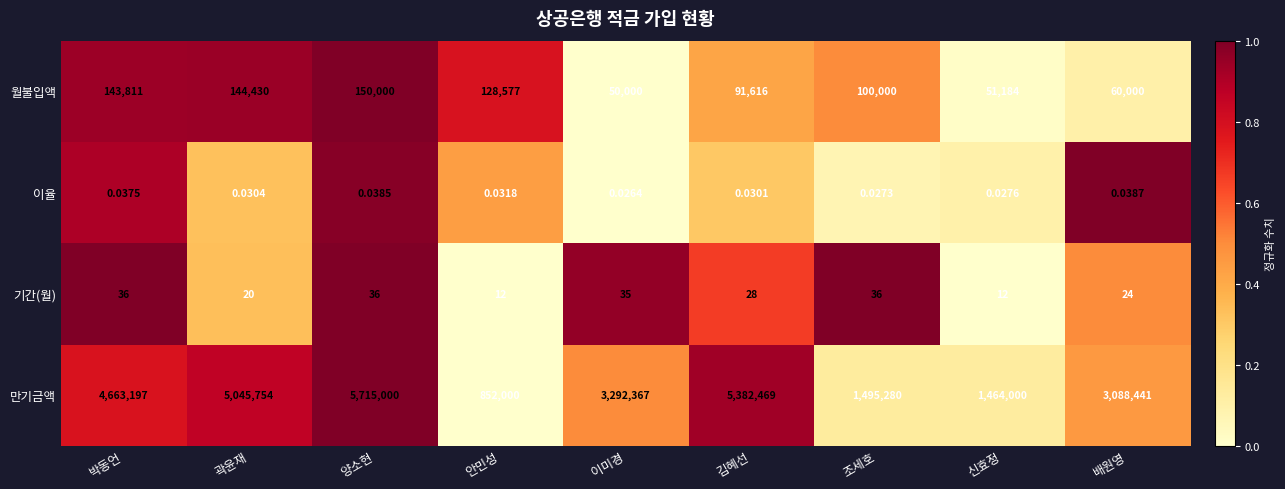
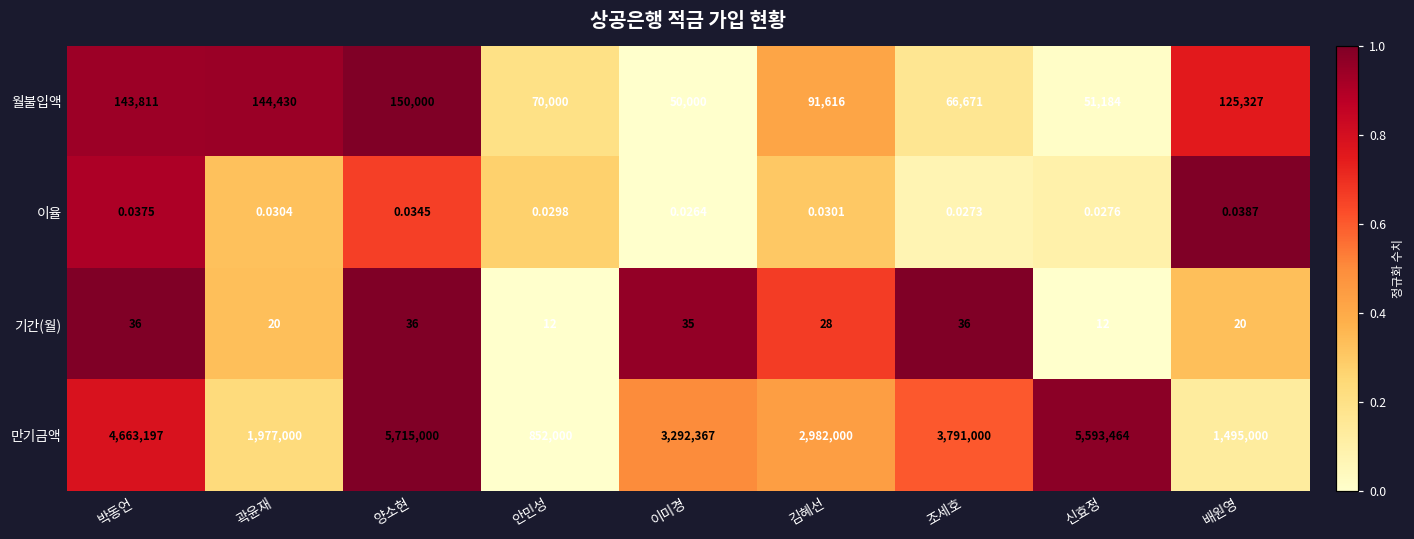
월불입액, 안민성: 128,577 -> 70,000
월불입액, 조세호: 100,000 -> 66,671
월불입액, 배원영: 60,000 -> 125,327
이율, 양소현: 0.0385 -> 0.0345
이율, 안민성: 0.0318 -> 0.0298
기간(월), 배원영: 24 -> 20
만기금액, 곽윤재: 5,045,754 -> 1,977,000
만기금액, 김혜선: 5,382,469 -> 2,982,000
만기금액, 조세호: 1,495,280 -> 3,791,000
만기금액, 신효정: 1,464,000 -> 5,593,464
만기금액, 배원영: 3,088,441 -> 1,495,000
